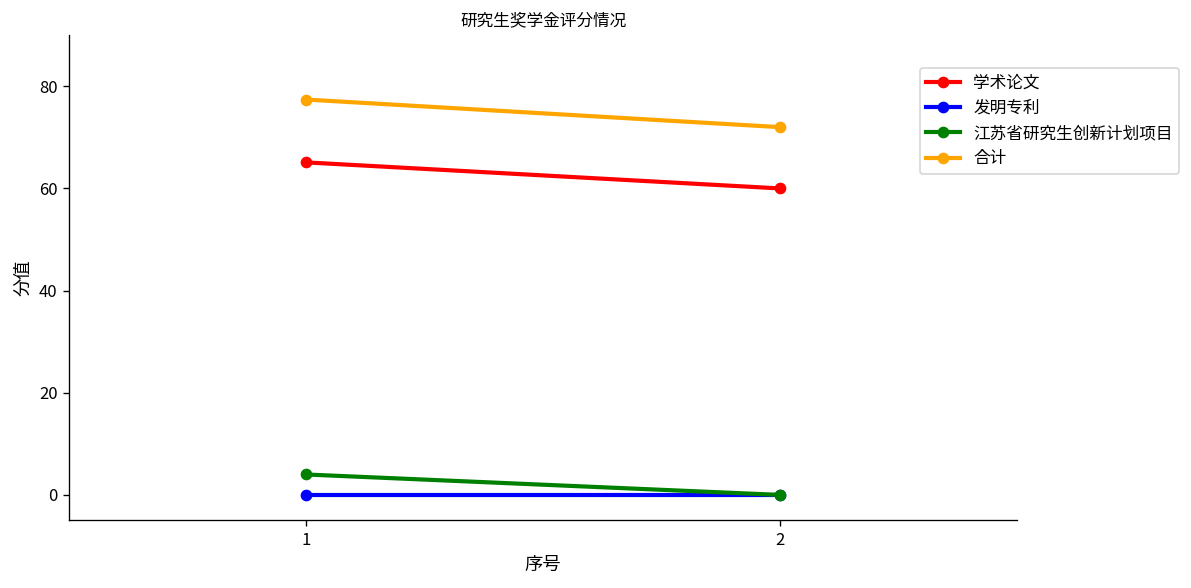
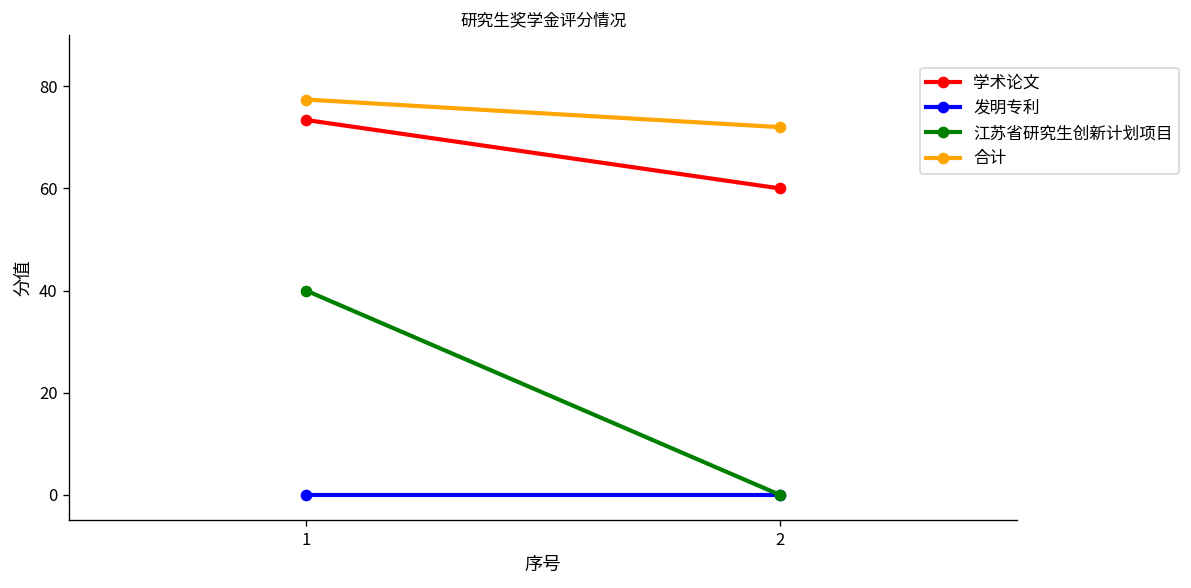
学术论文, 1: 65 -> 73
江苏省研究生创新计划项目, 1: 4 -> 40
